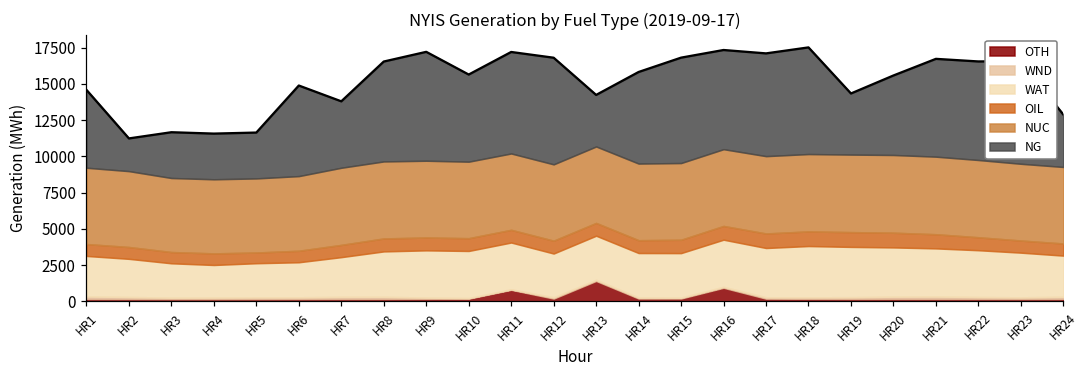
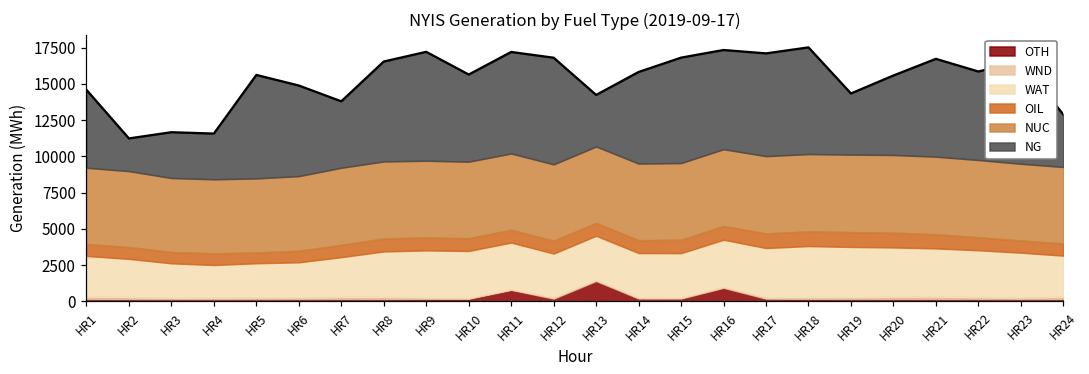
NG, HR5: 3200 -> 7100
NG, HR22: 6800 -> 6100
